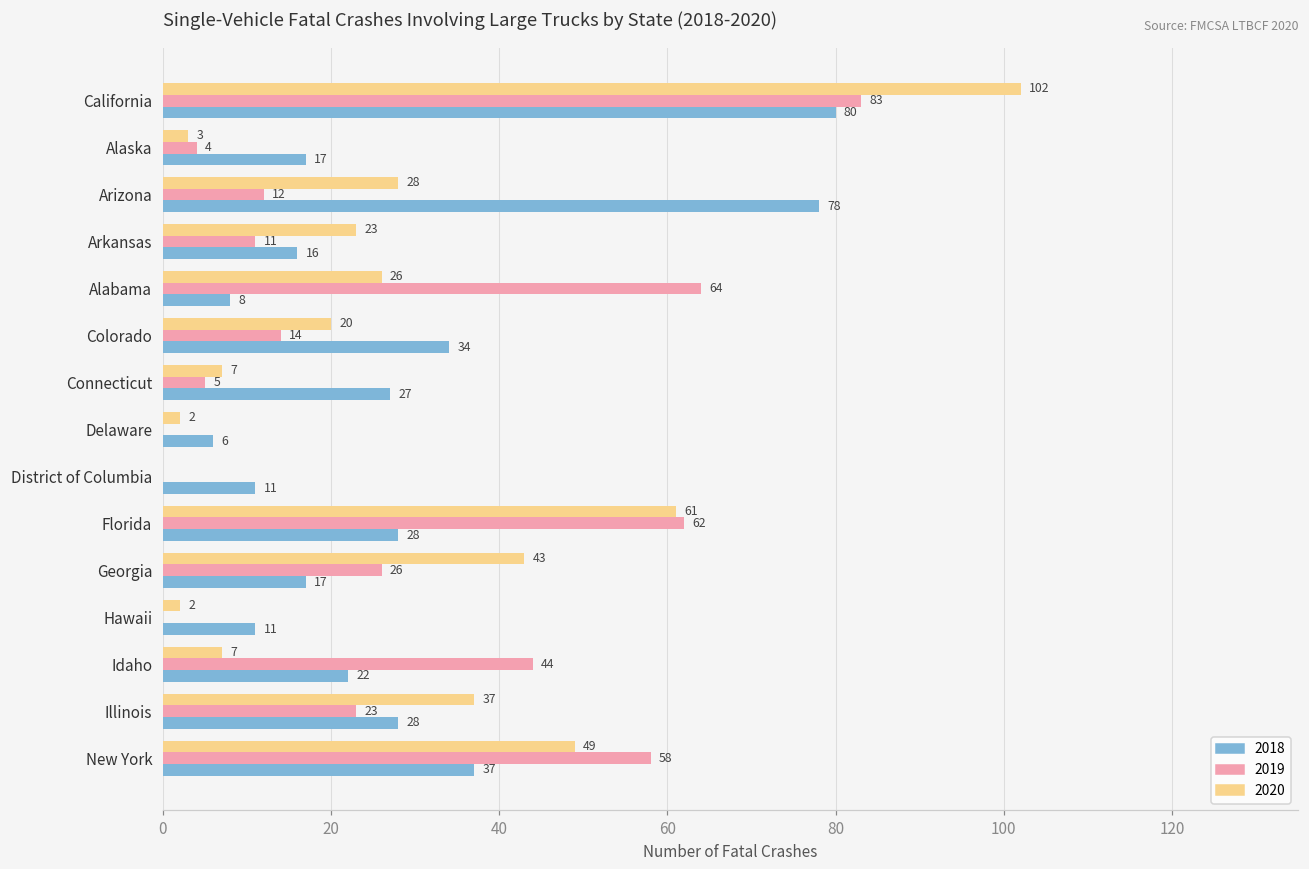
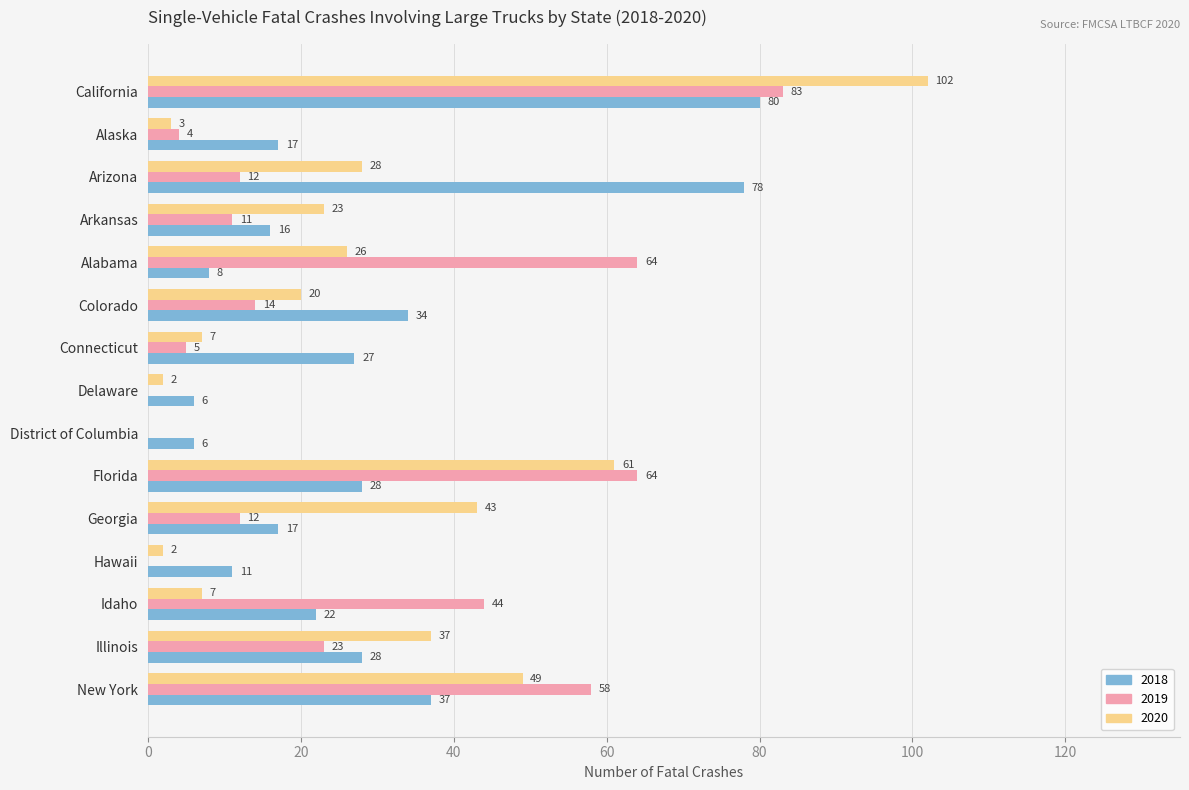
2018, District of Columbia: 11 -> 6
2019, Florida: 62 -> 64
2019, Georgia: 26 -> 12
